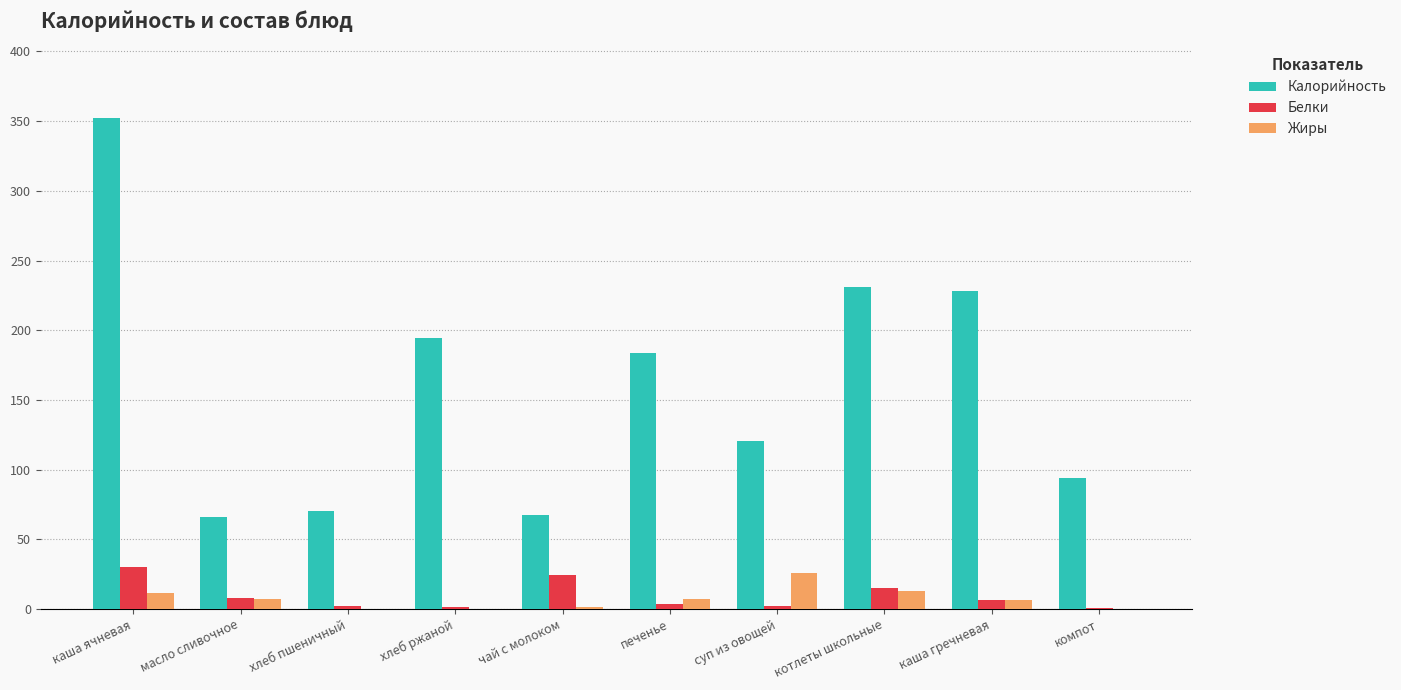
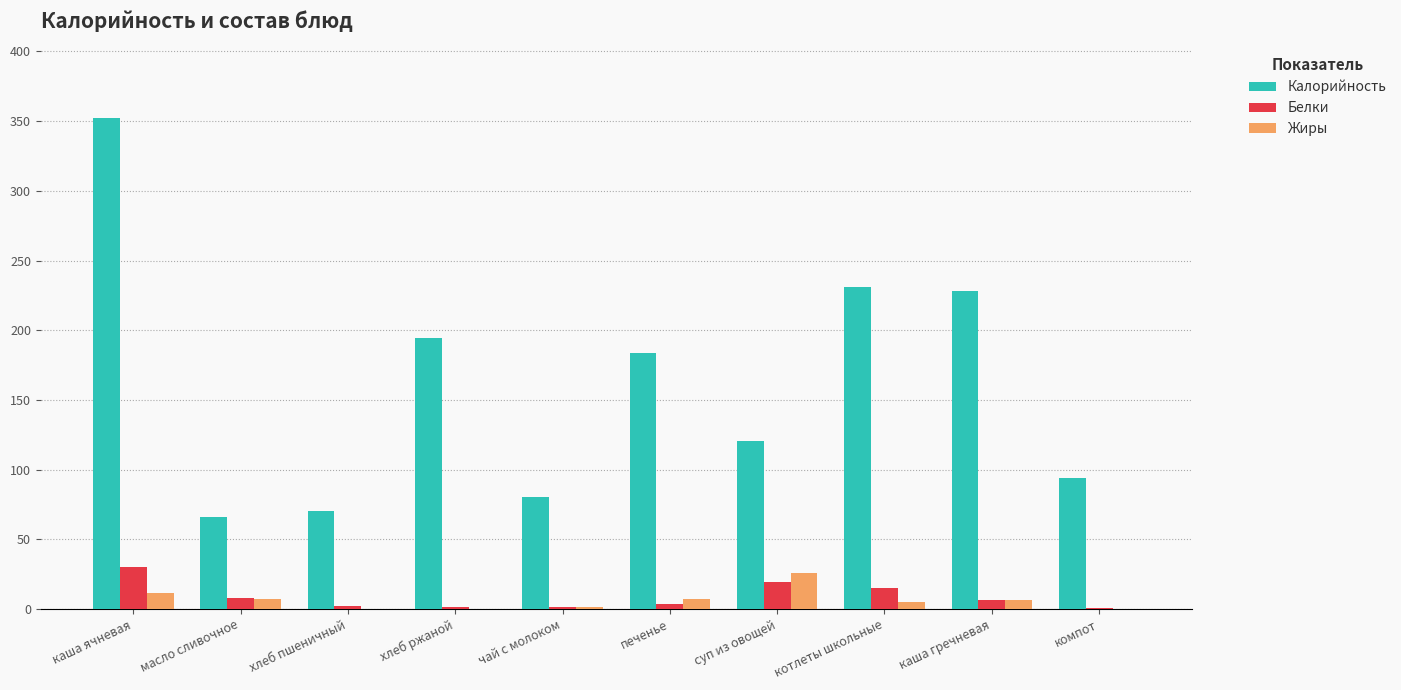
Калорийность, чай с молоком: 68 -> 80
Белки, чай с молоком: 25 -> 2
Белки, суп из овощей: 2 -> 19
Жиры, котлеты школьные: 13 -> 5
